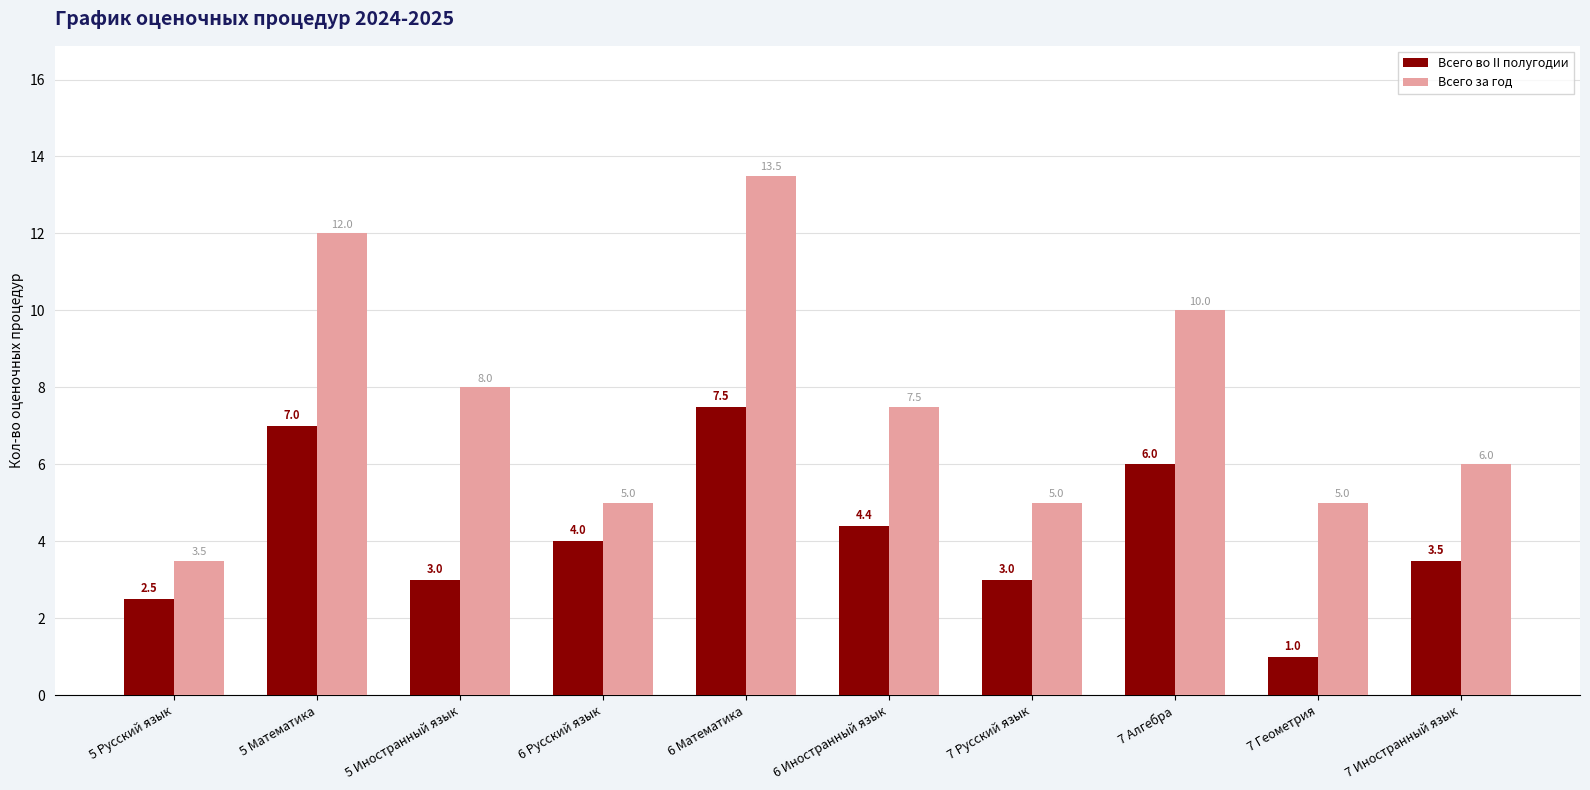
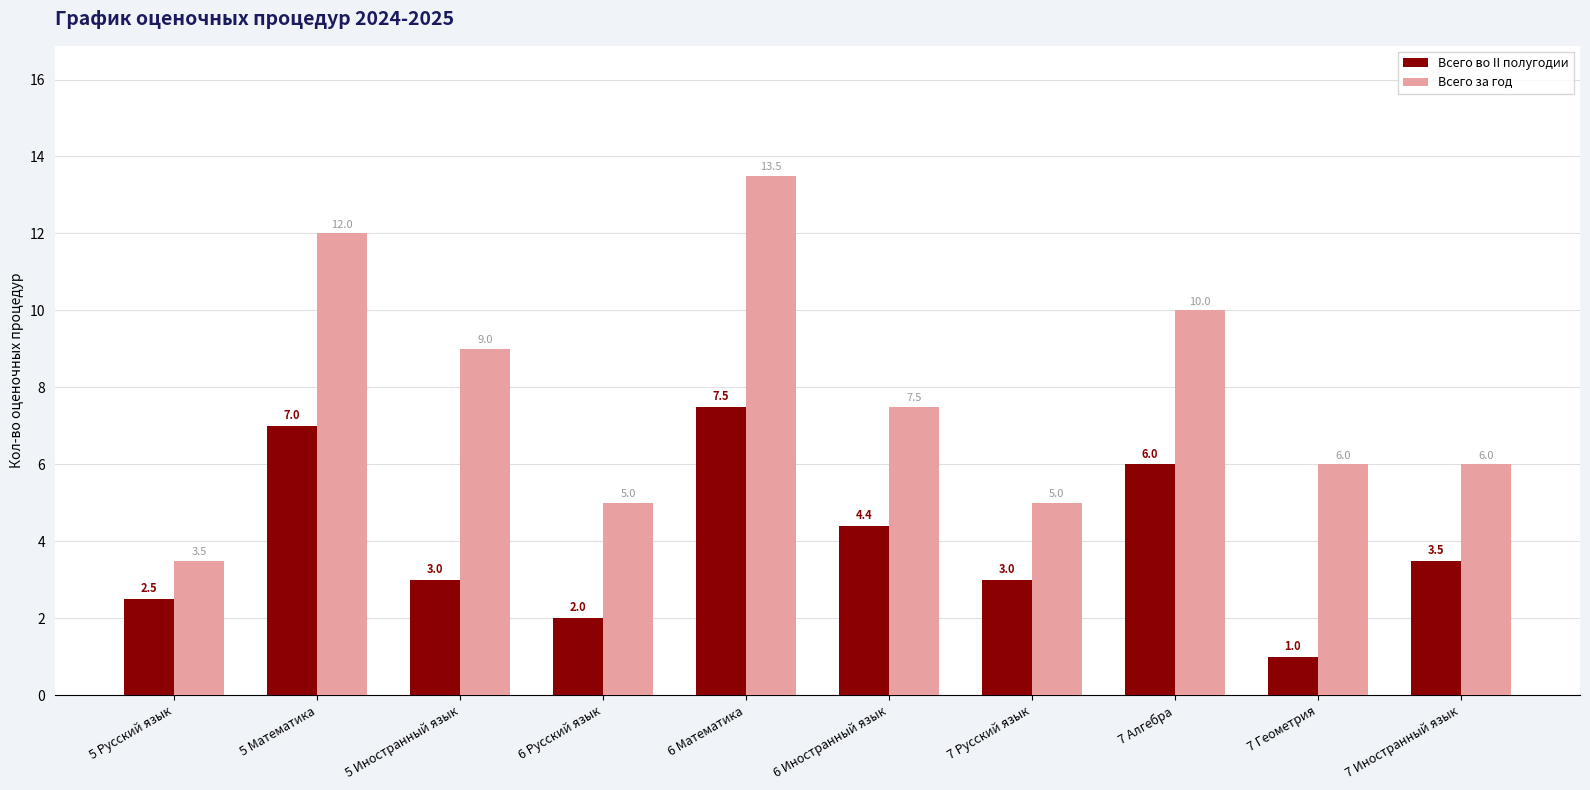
Всего за год, 5 Иностранный язык: 8.0 -> 9.0
Всего во II полугодии, 6 Русский язык: 4.0 -> 2.0
Всего за год, 7 Геометрия: 5.0 -> 6.0
